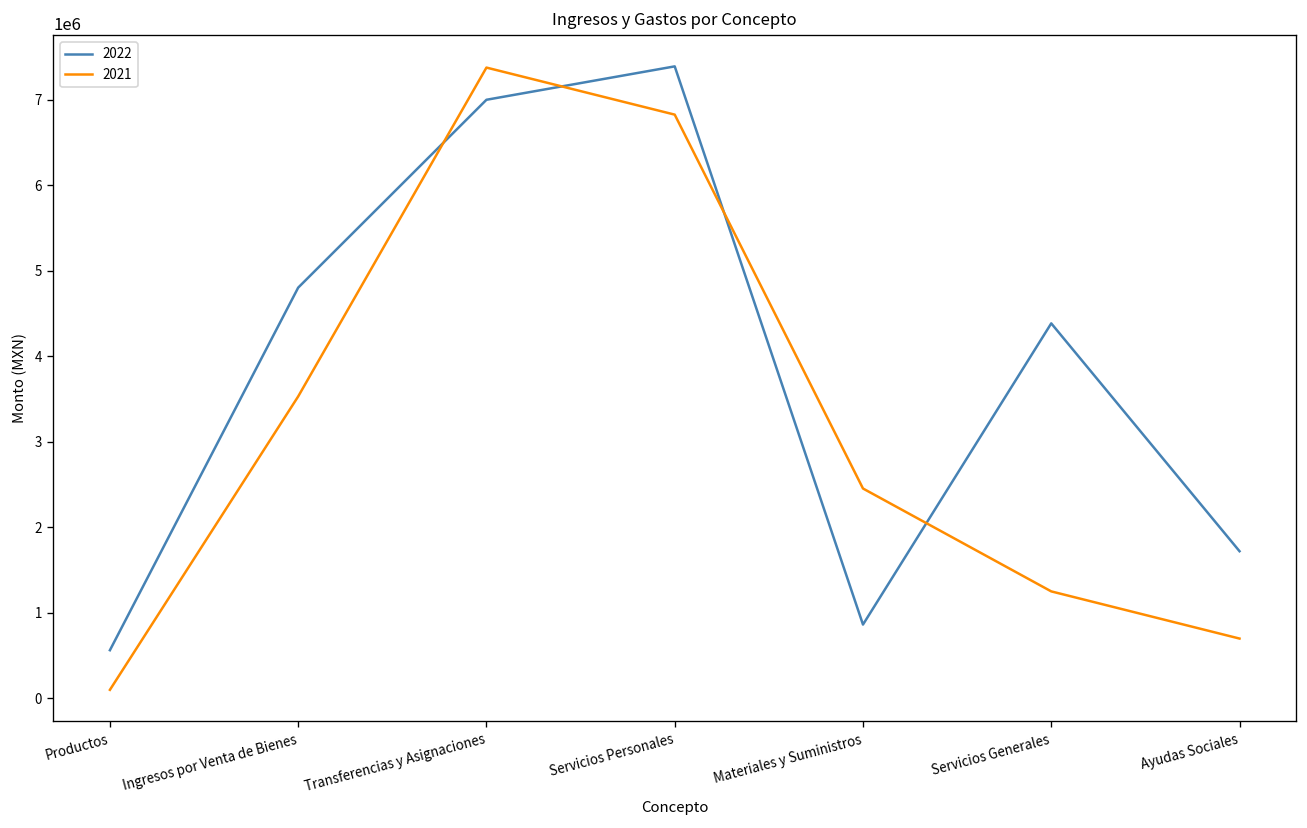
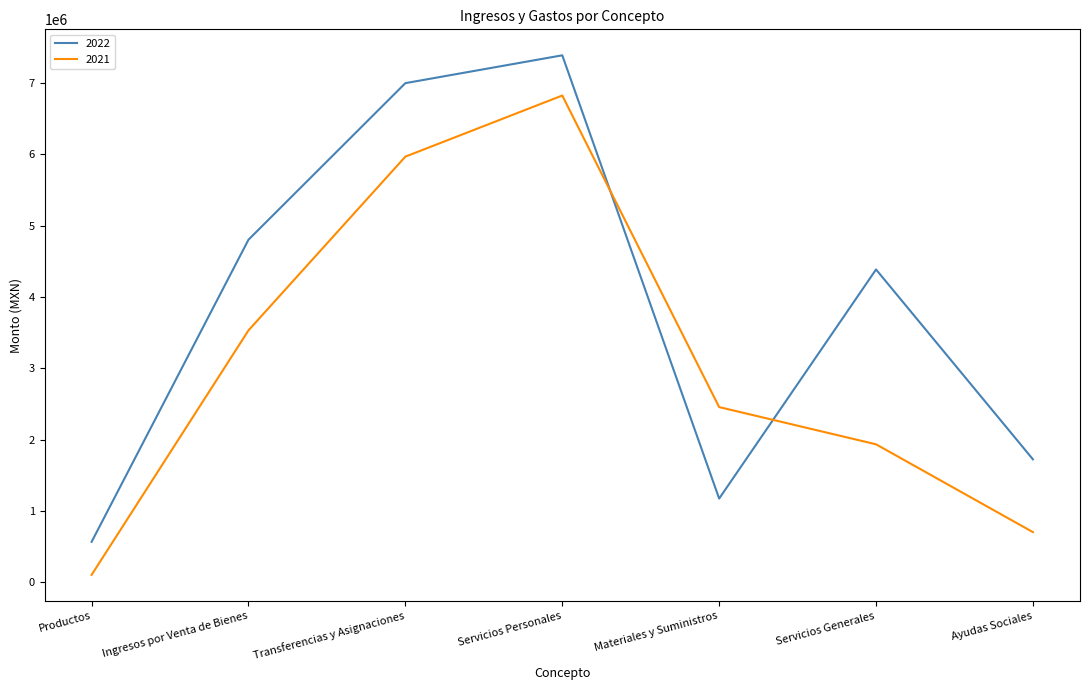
2021, Transferencias y Asignaciones: 7400000 -> 6000000
2022, Materiales y Suministros: 900000 -> 1200000
2021, Servicios Generales: 1300000 -> 1900000
